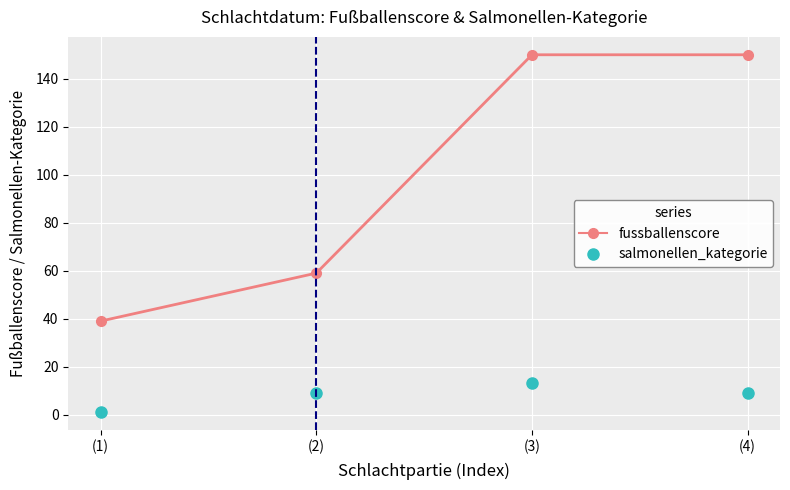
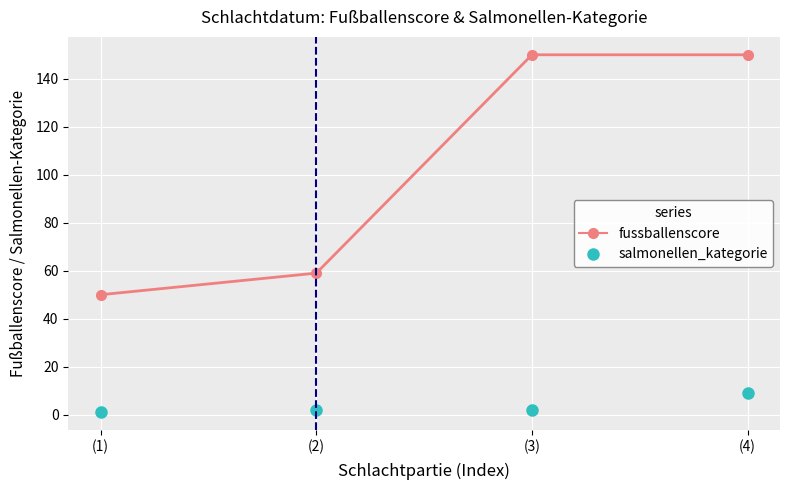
fussballenscore, (1): 39 -> 50
salmonellen_kategorie, (2): 9 -> 2
salmonellen_kategorie, (3): 13 -> 2
